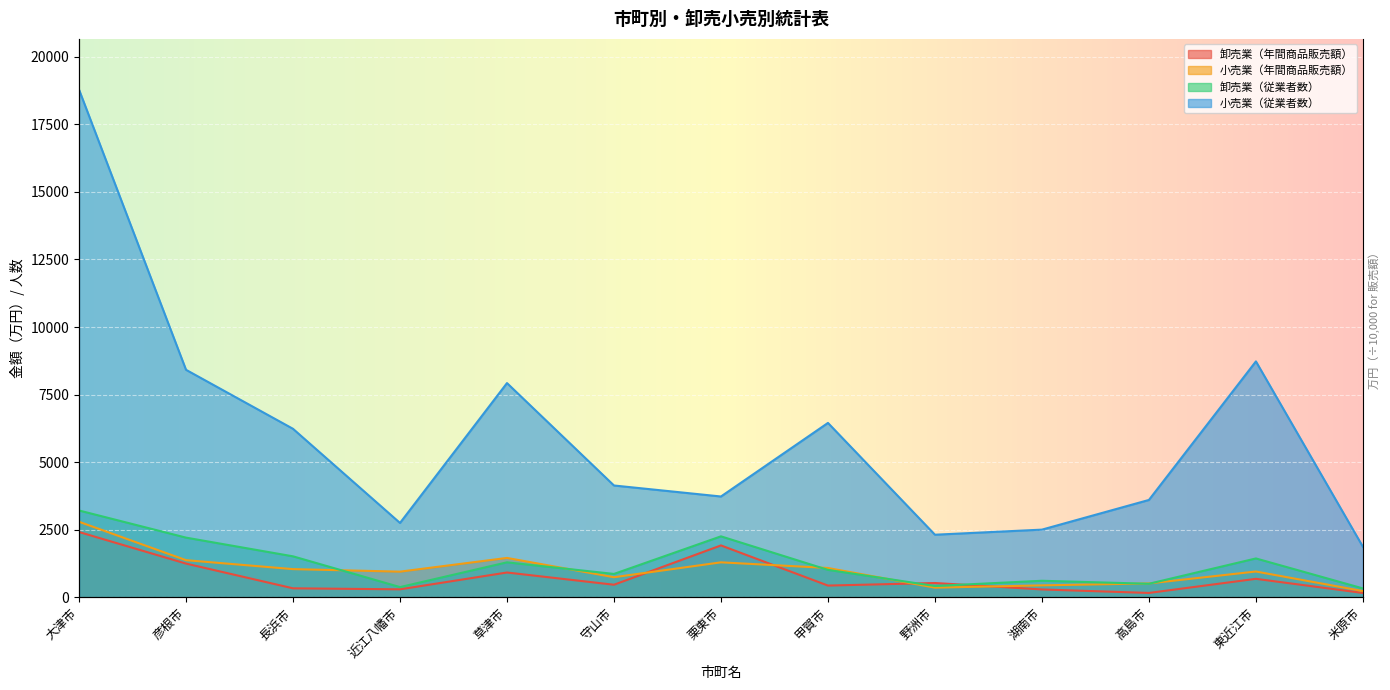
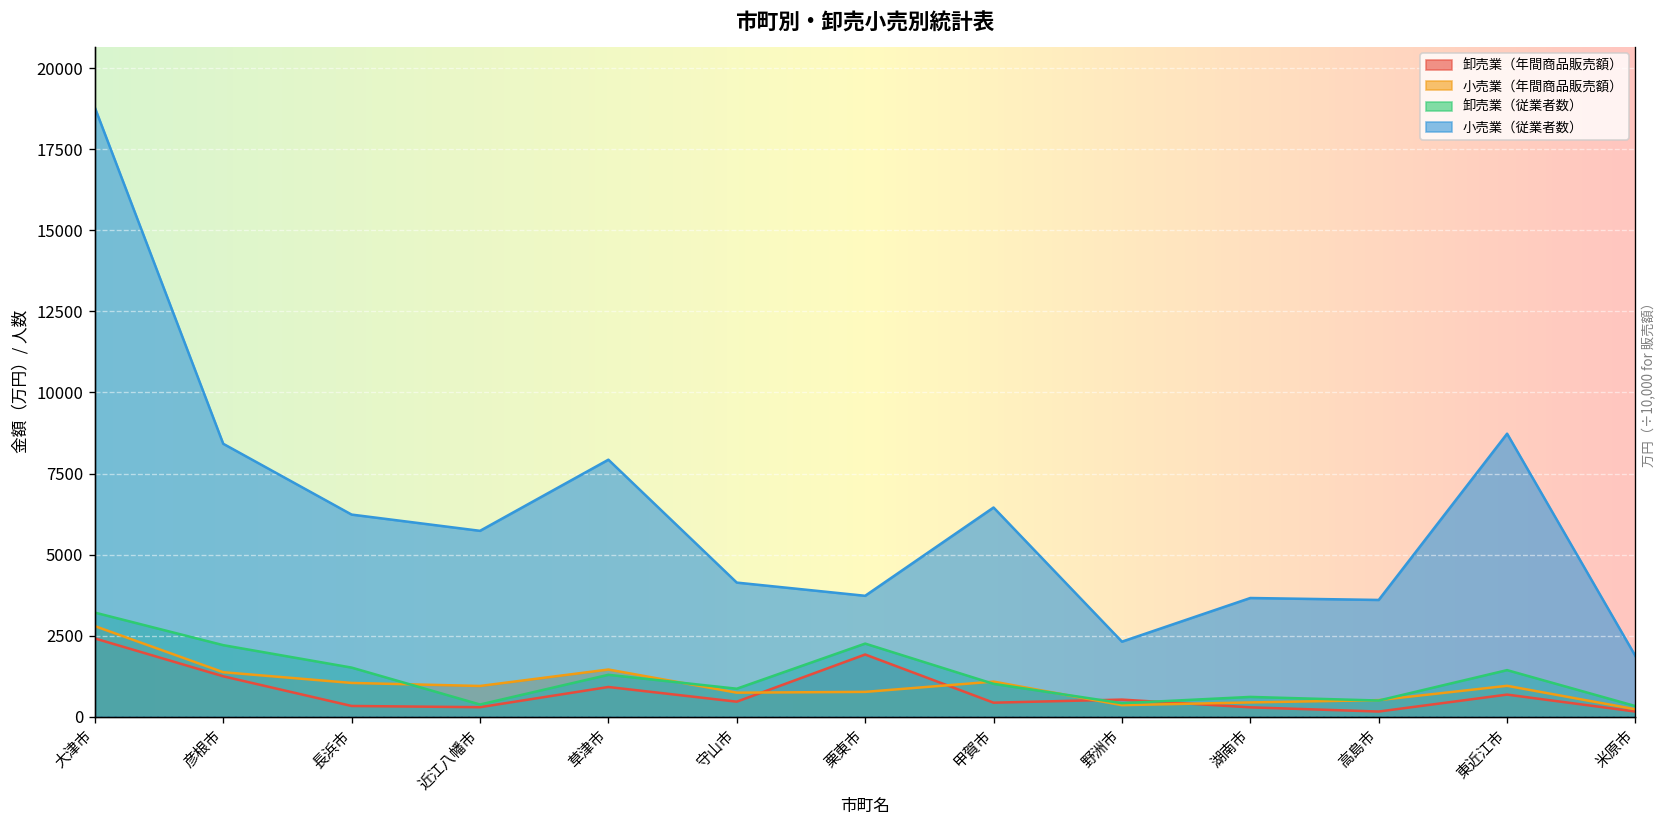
小売業（従業者数）, 近江八幡市: 2800 -> 5700
小売業（年間商品販売額）, 栗東市: 1300 -> 800
小売業（従業者数）, 湖南市: 2500 -> 3700
